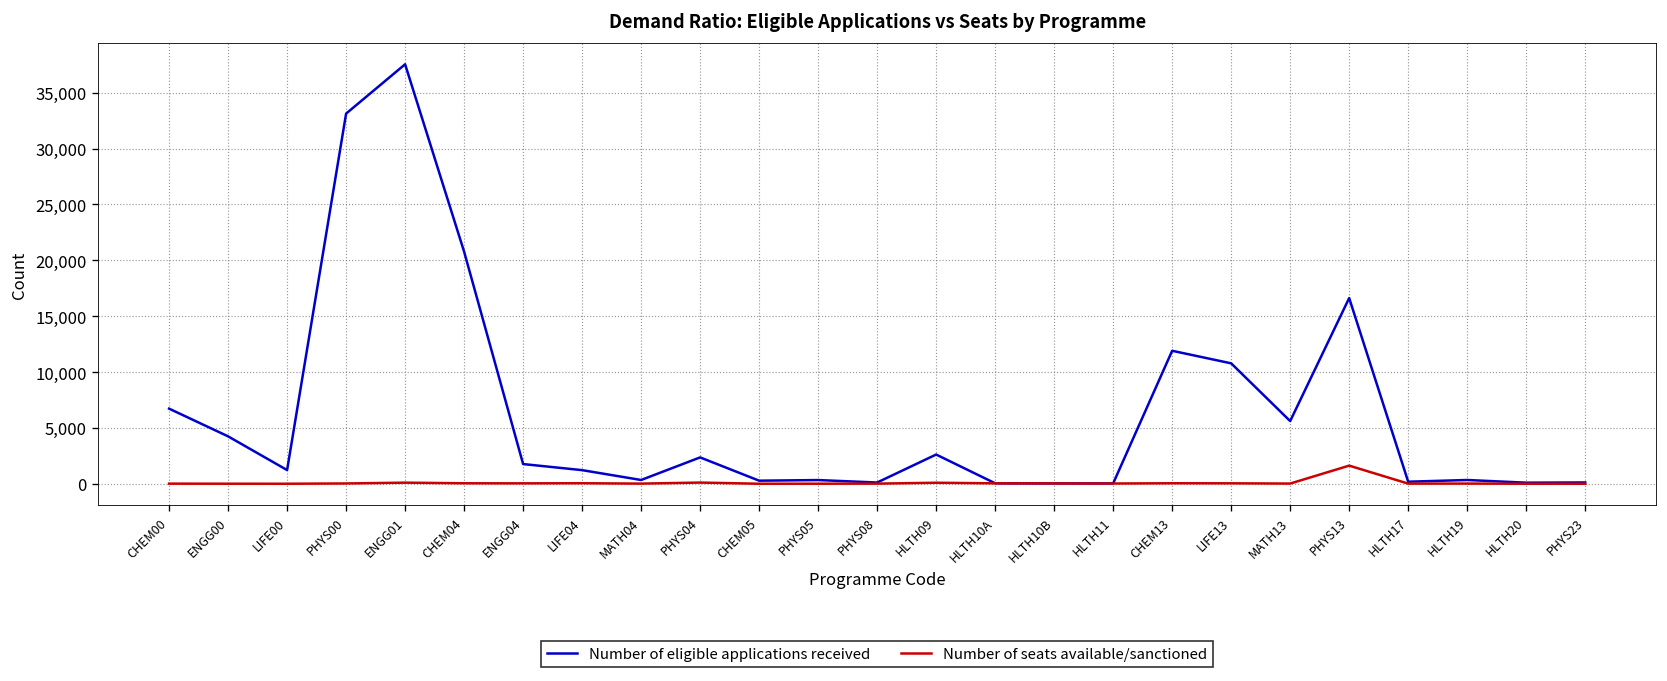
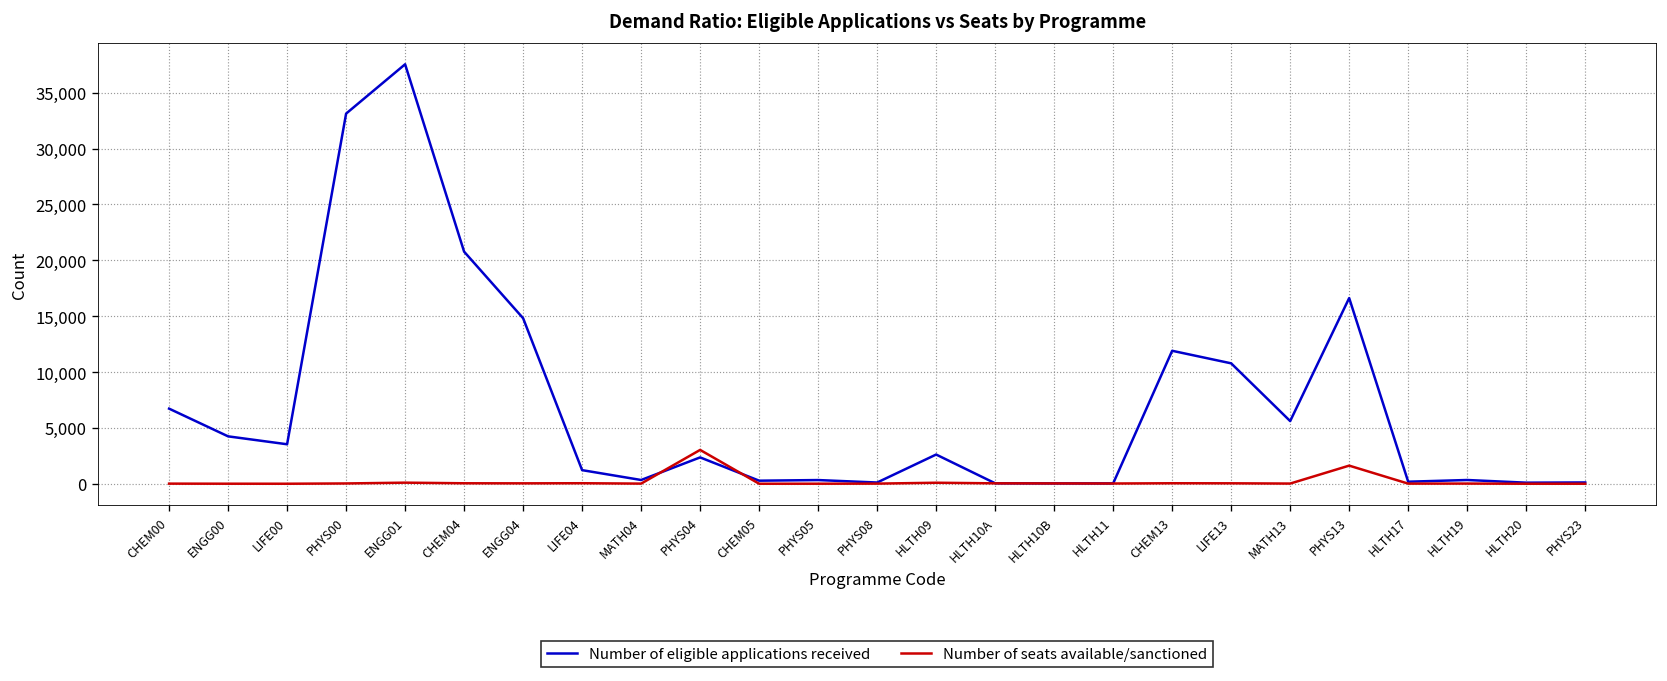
Number of eligible applications received, LIFE00: 1,000 -> 4,000
Number of eligible applications received, ENGG04: 2,000 -> 15,000
Number of seats available/sanctioned, PHYS04: 0 -> 3,000
